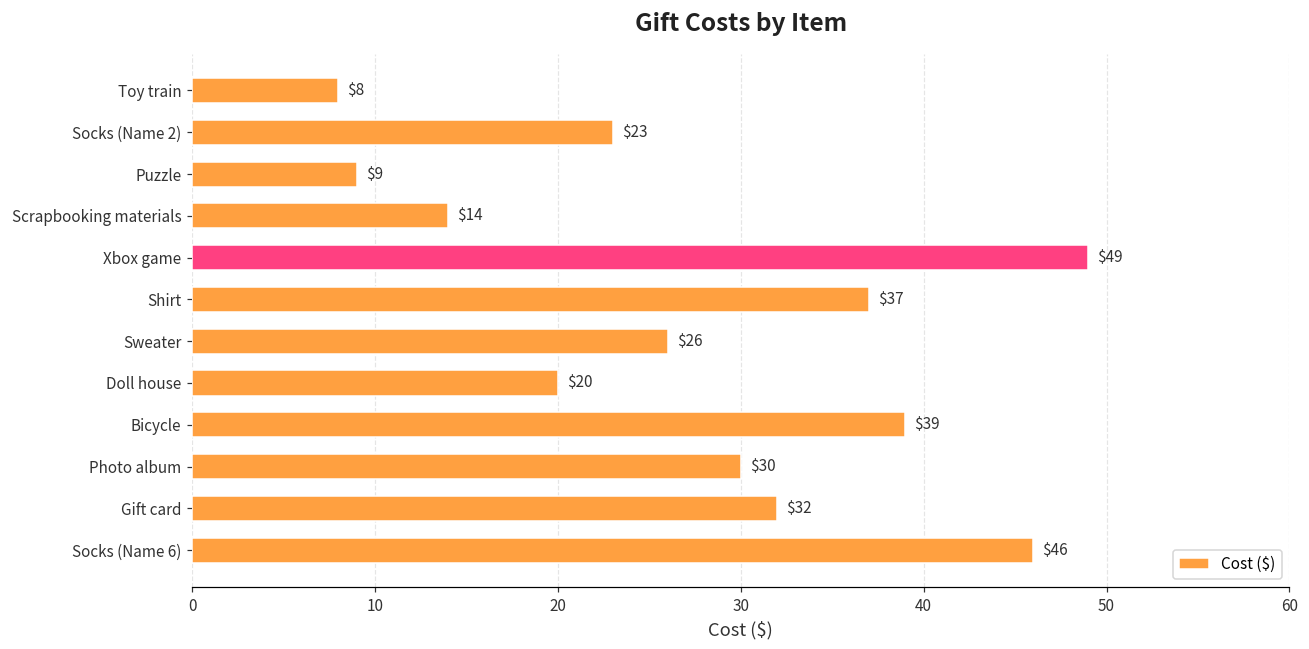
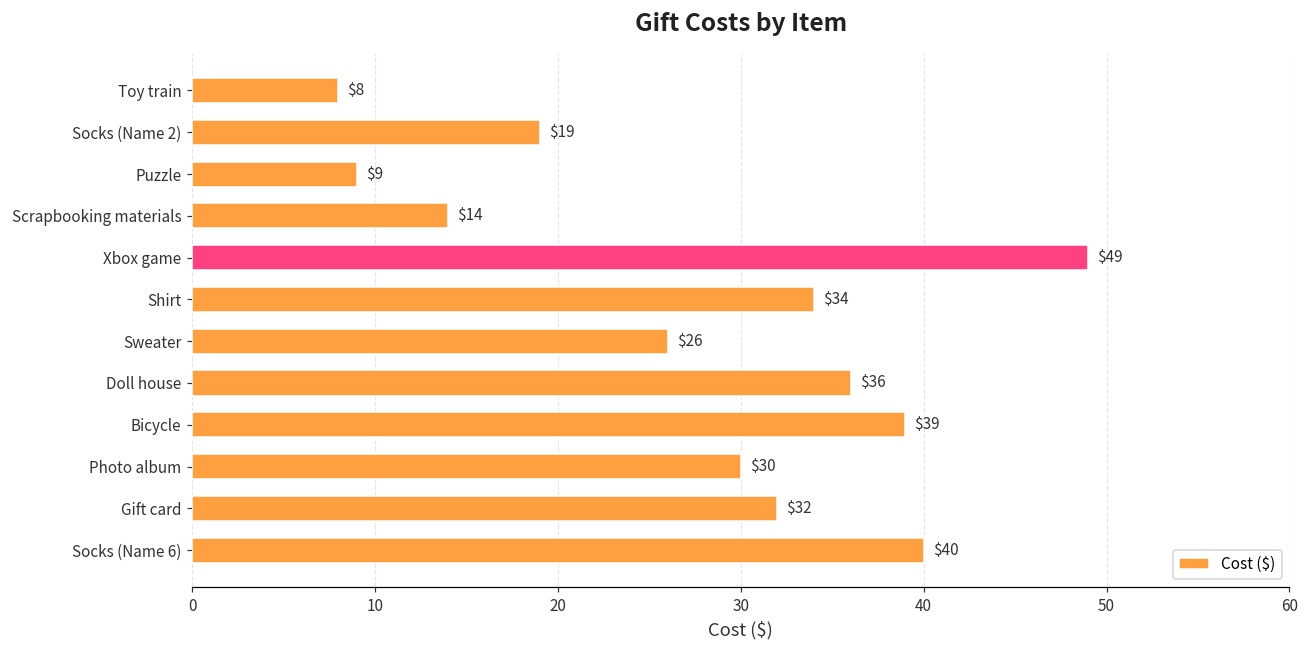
Socks (Name 2): $23 -> $19
Shirt: $37 -> $34
Doll house: $20 -> $36
Socks (Name 6): $46 -> $40
